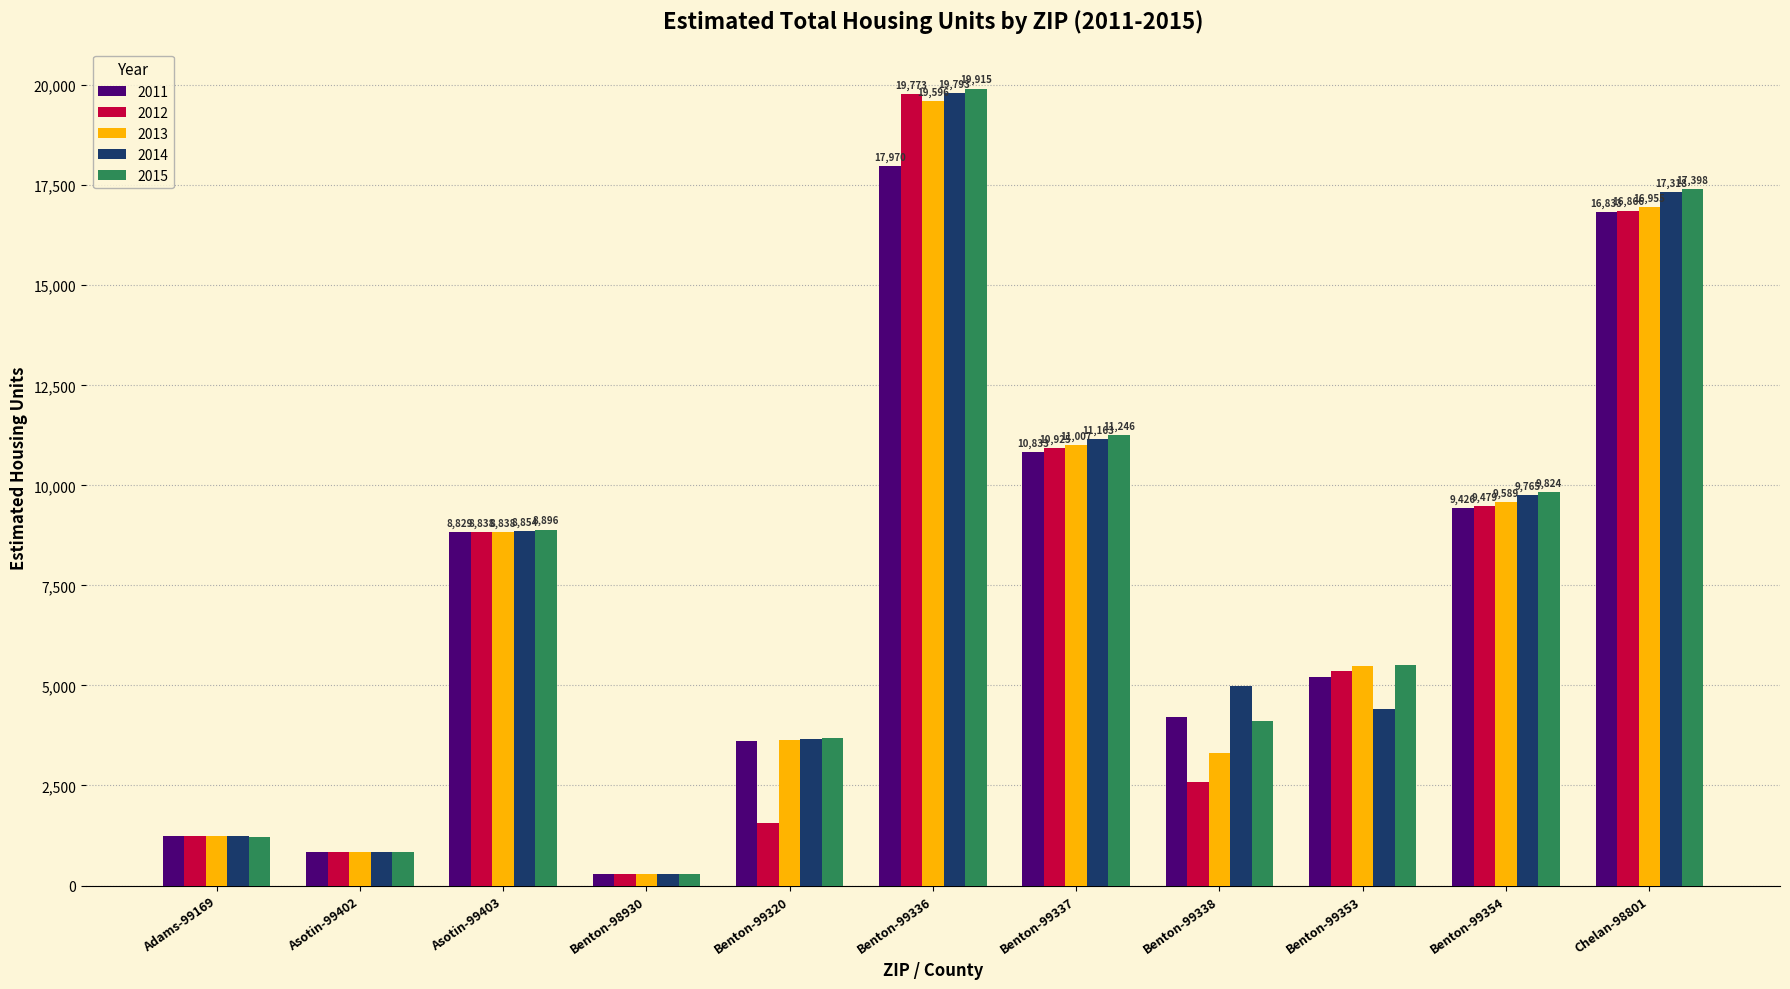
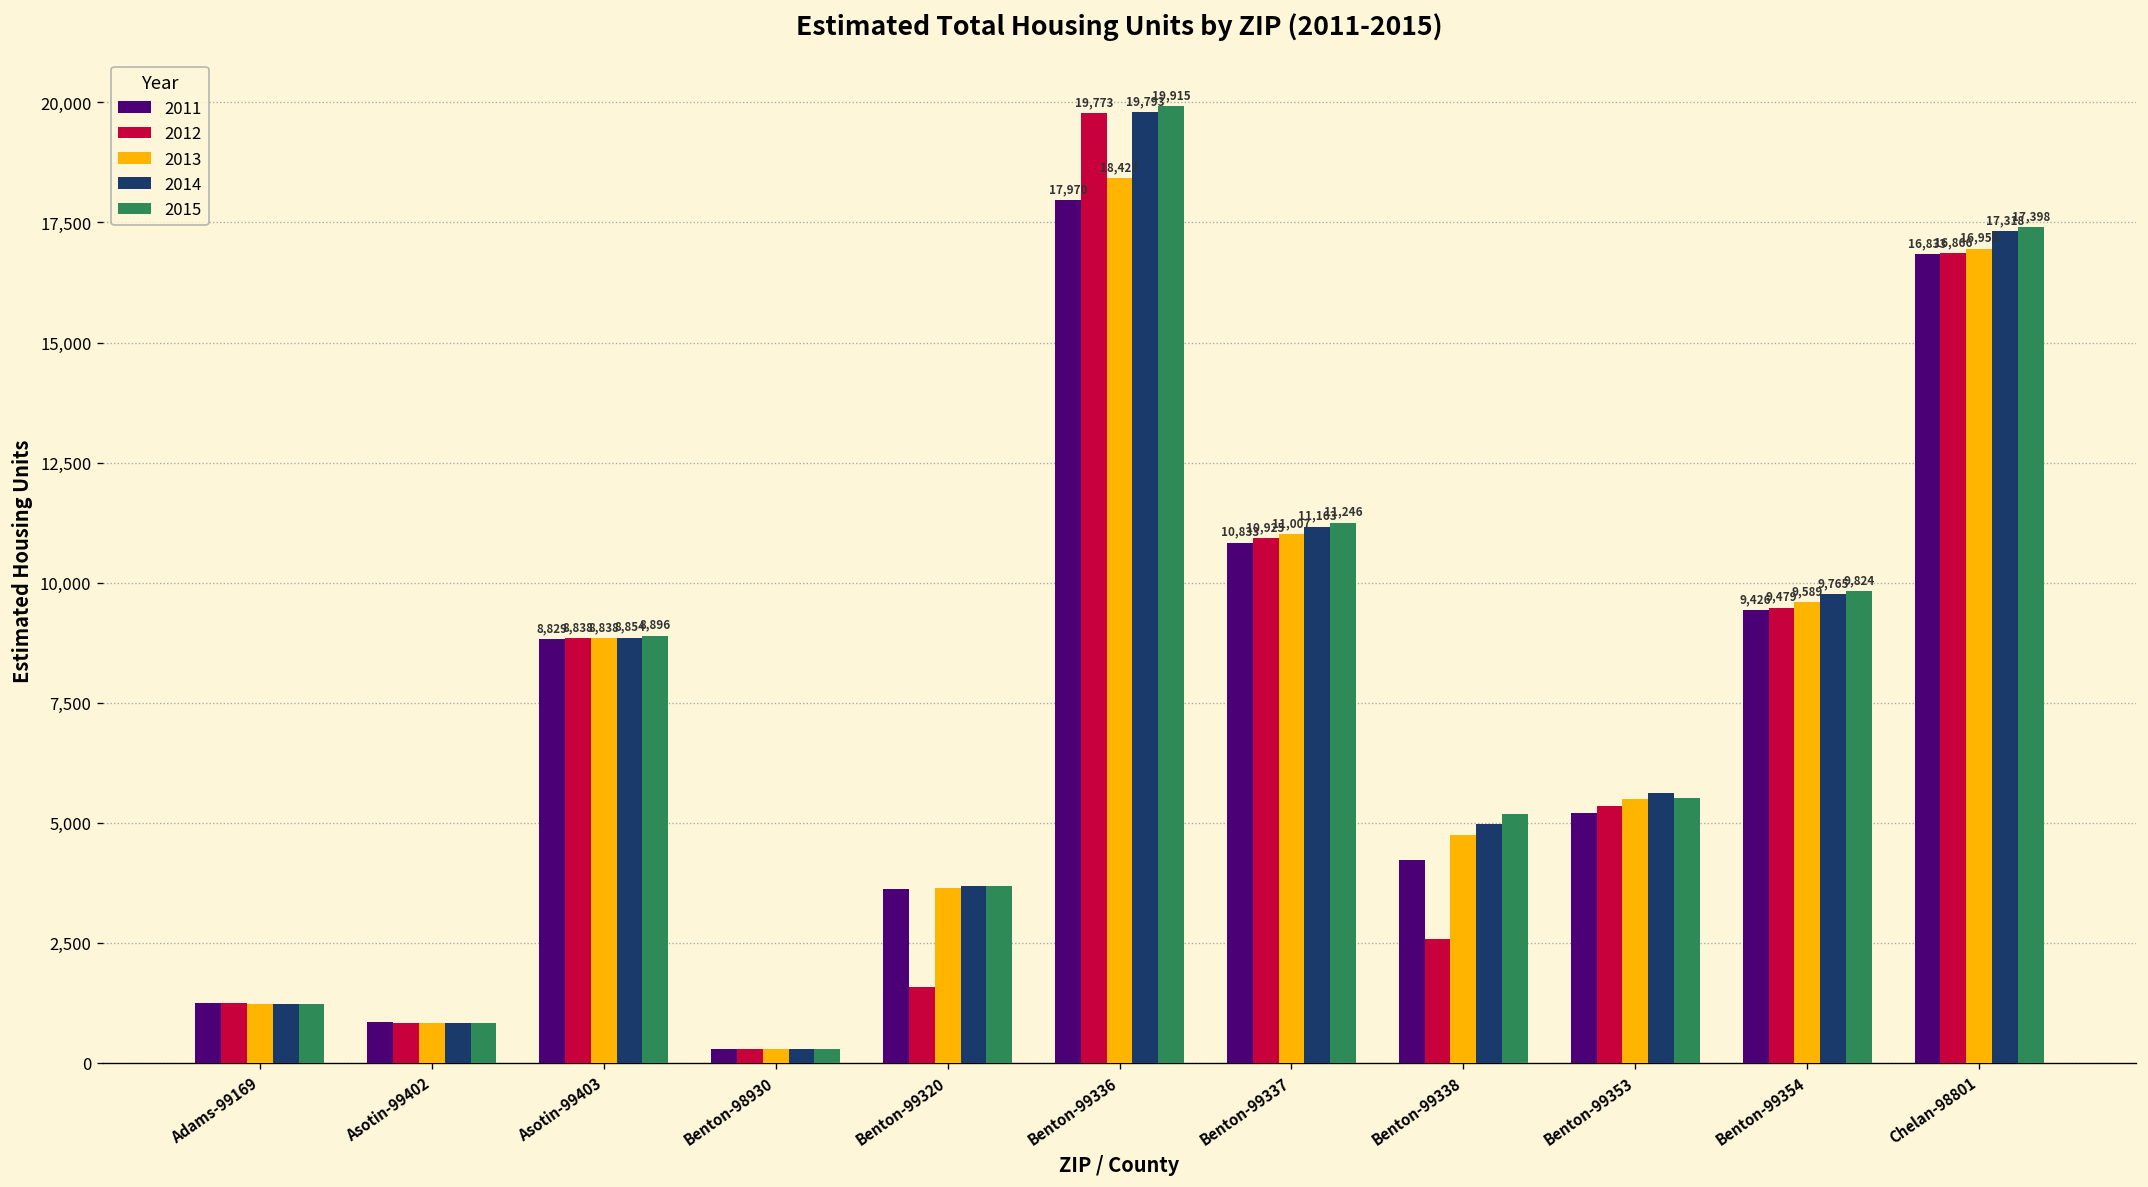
2013, Benton-99336: 19,596 -> 18,427
2013, Benton-99338: 3,300 -> 4,700
2015, Benton-99338: 4,100 -> 5,200
2014, Benton-99353: 4,400 -> 5,600
